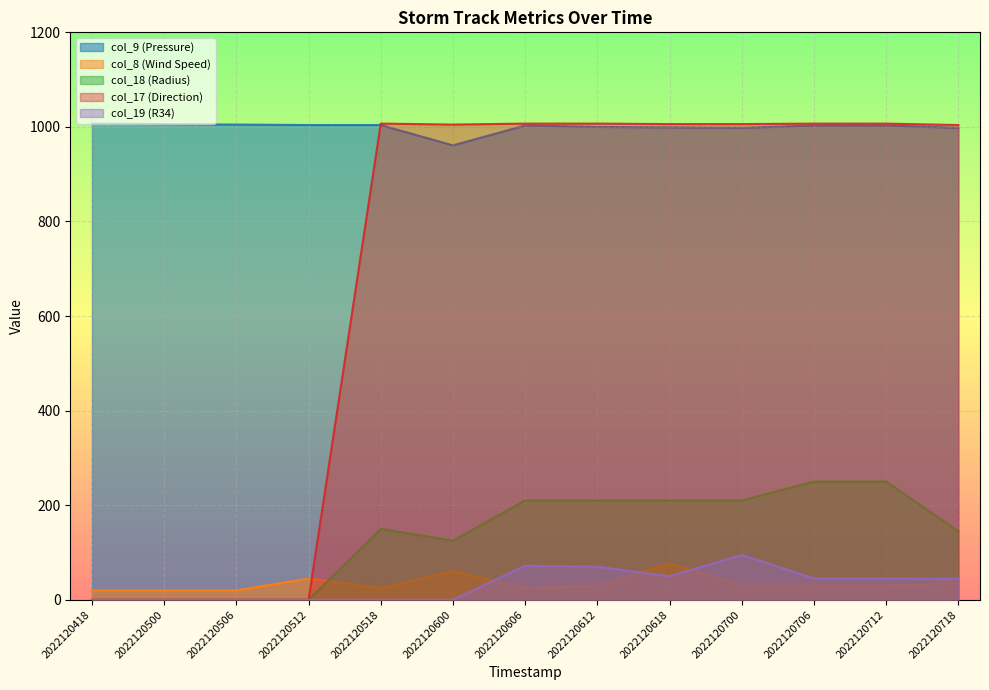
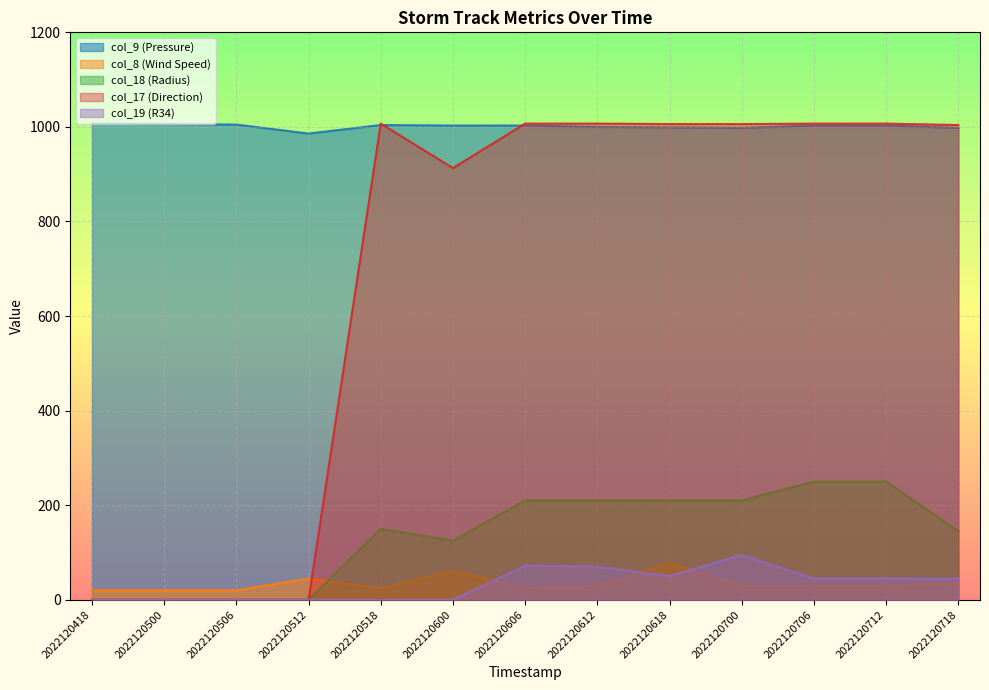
col_9 (Pressure), 2022120512: 1000 -> 990
col_9 (Pressure), 2022120600: 960 -> 1000
col_17 (Direction), 2022120600: 1010 -> 910
